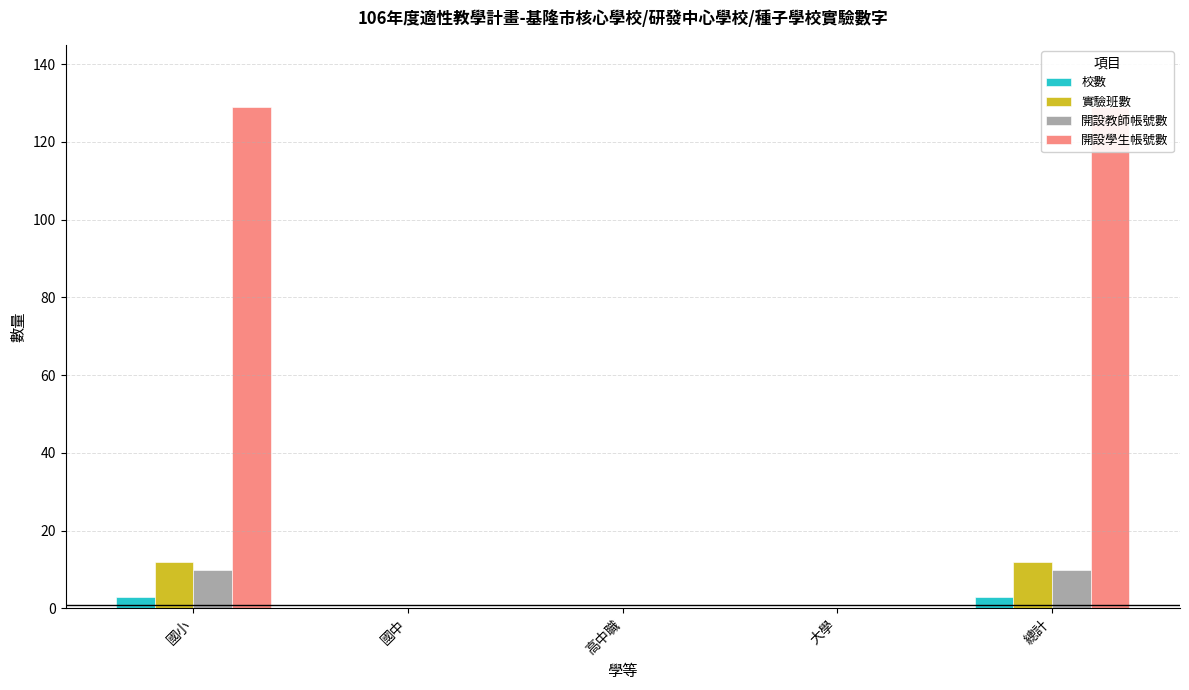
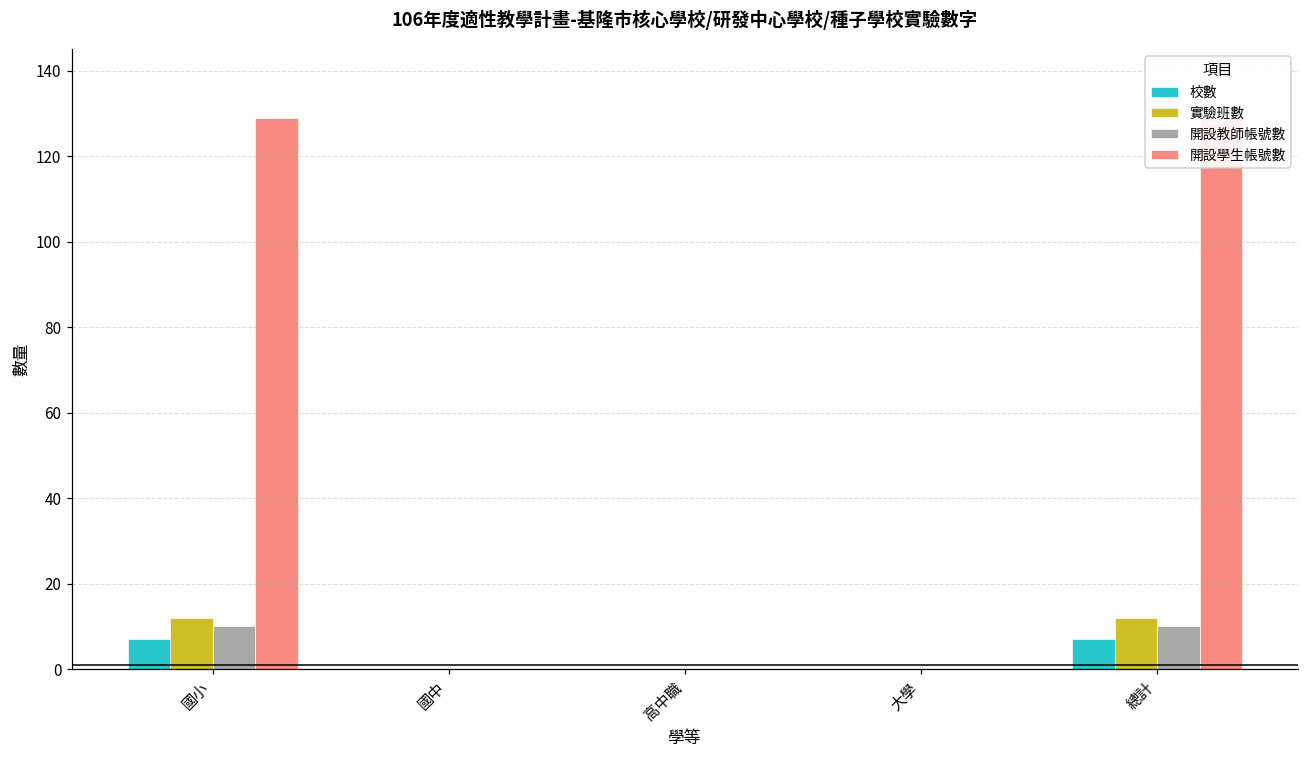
校數, 國小: 3 -> 7
校數, 總計: 3 -> 7
